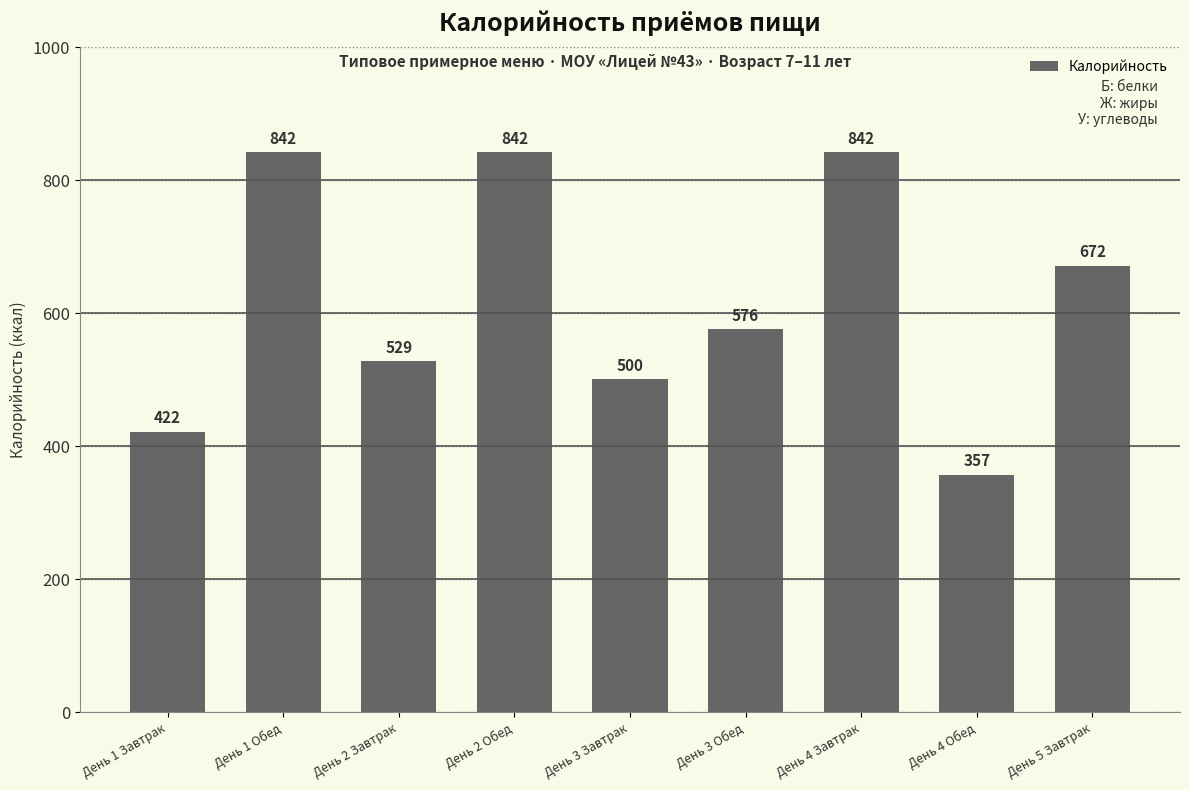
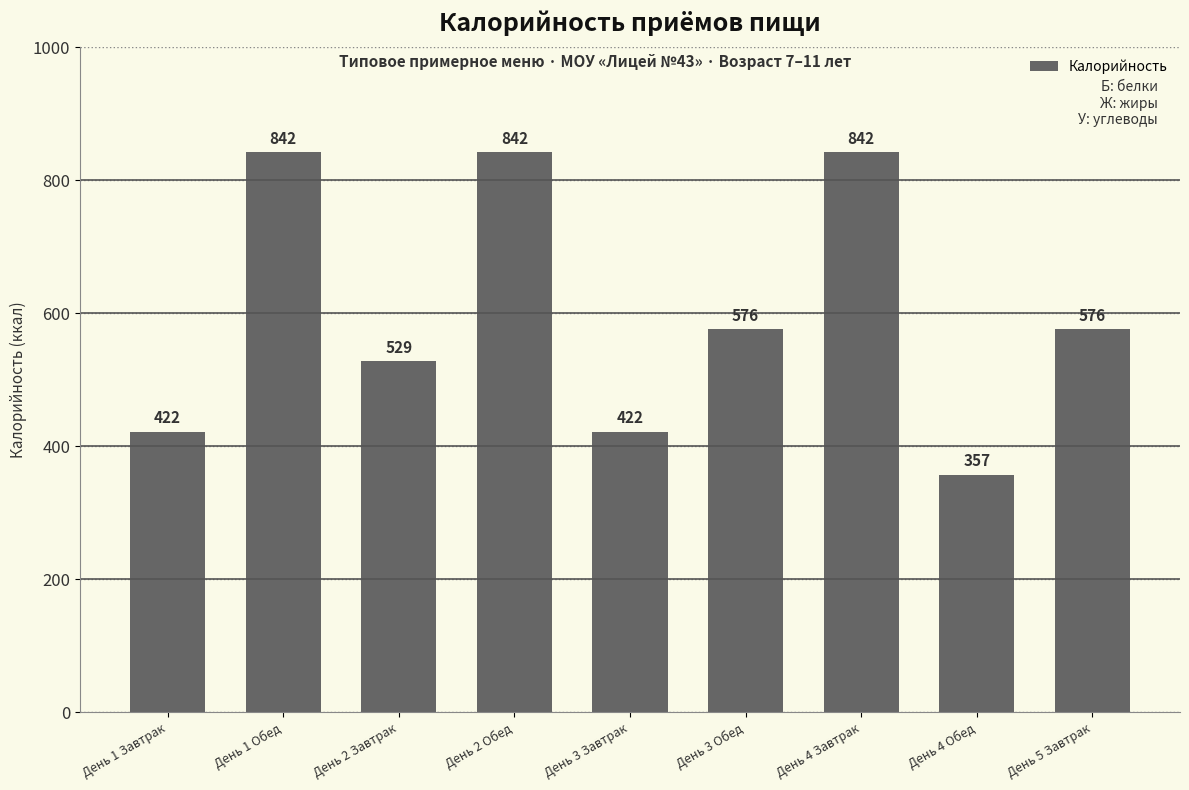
День 3 Завтрак: 500 -> 422
День 5 Завтрак: 672 -> 576
